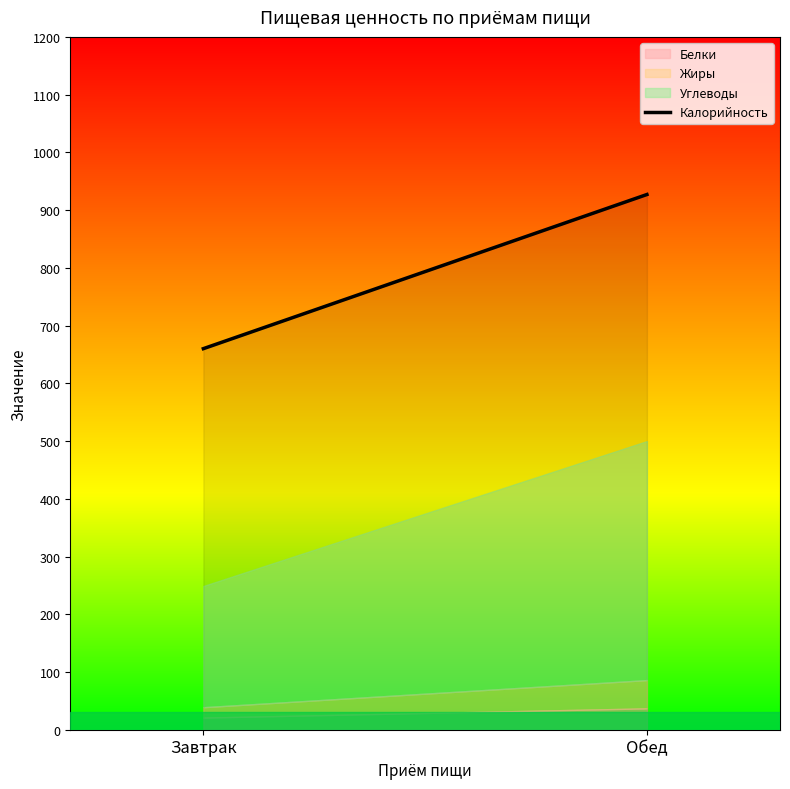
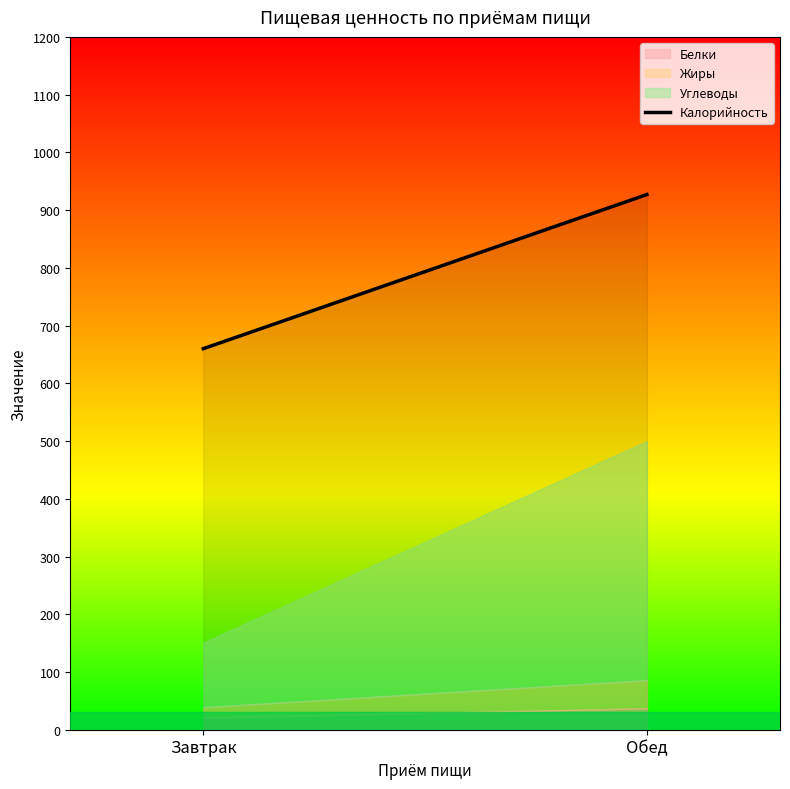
Углеводы, Завтрак: 210 -> 110
